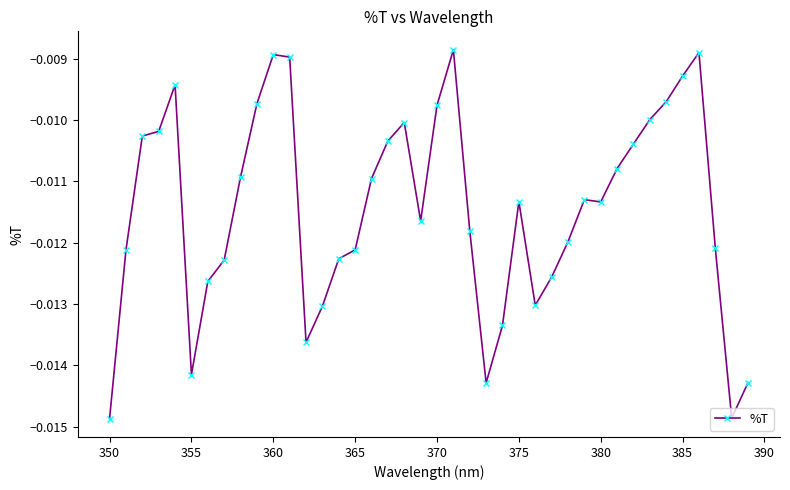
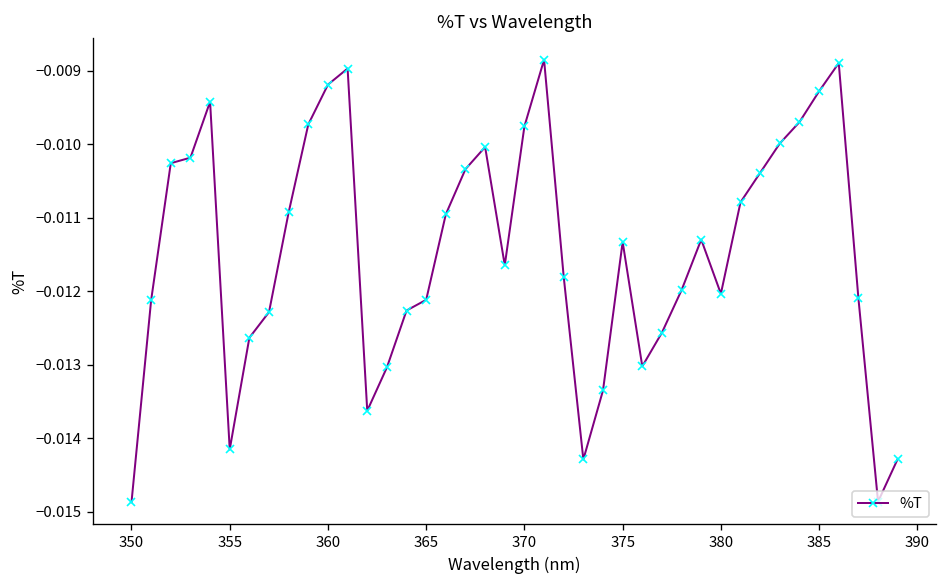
360: -0.0089 -> -0.0092
380: -0.0113 -> -0.0120
